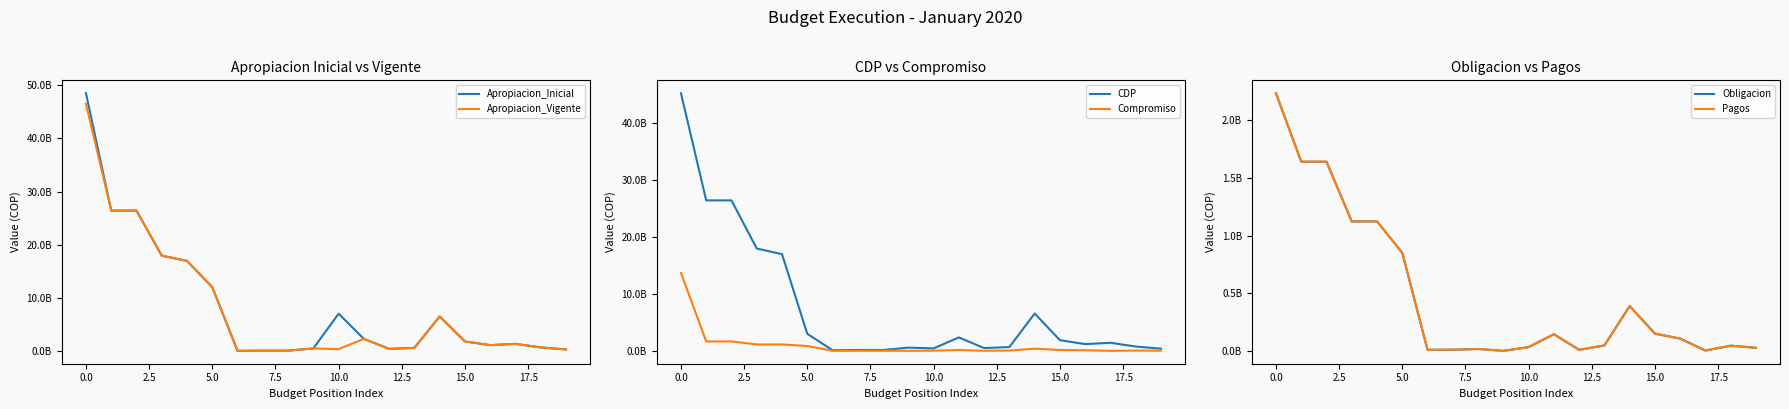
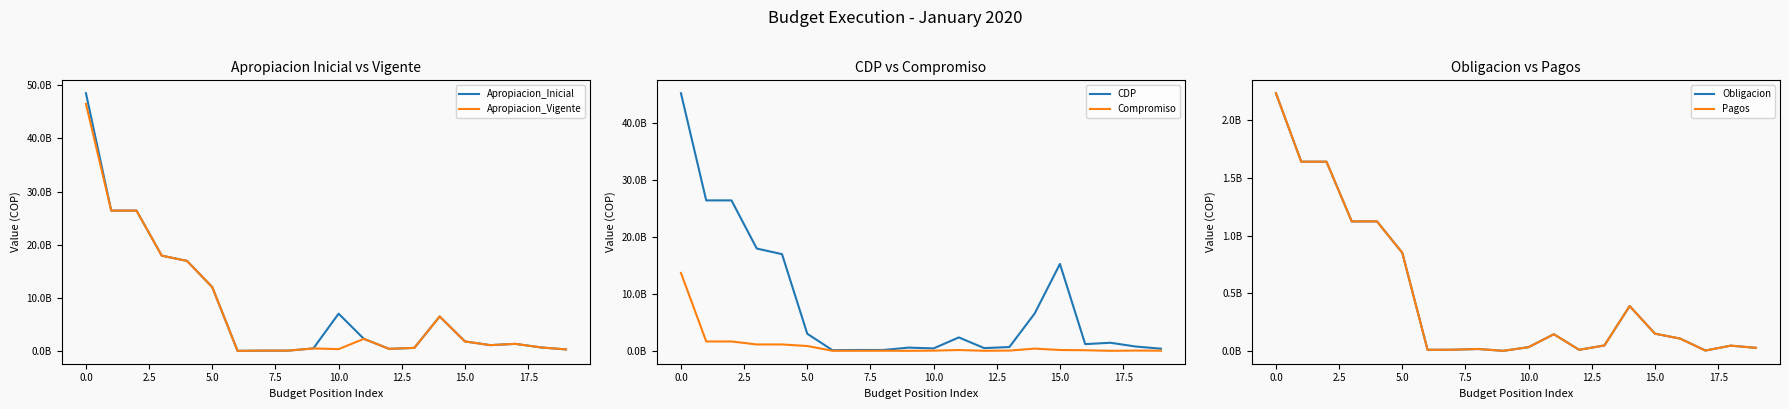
CDP vs Compromiso, CDP, 15.0: 2000000000 -> 15000000000
